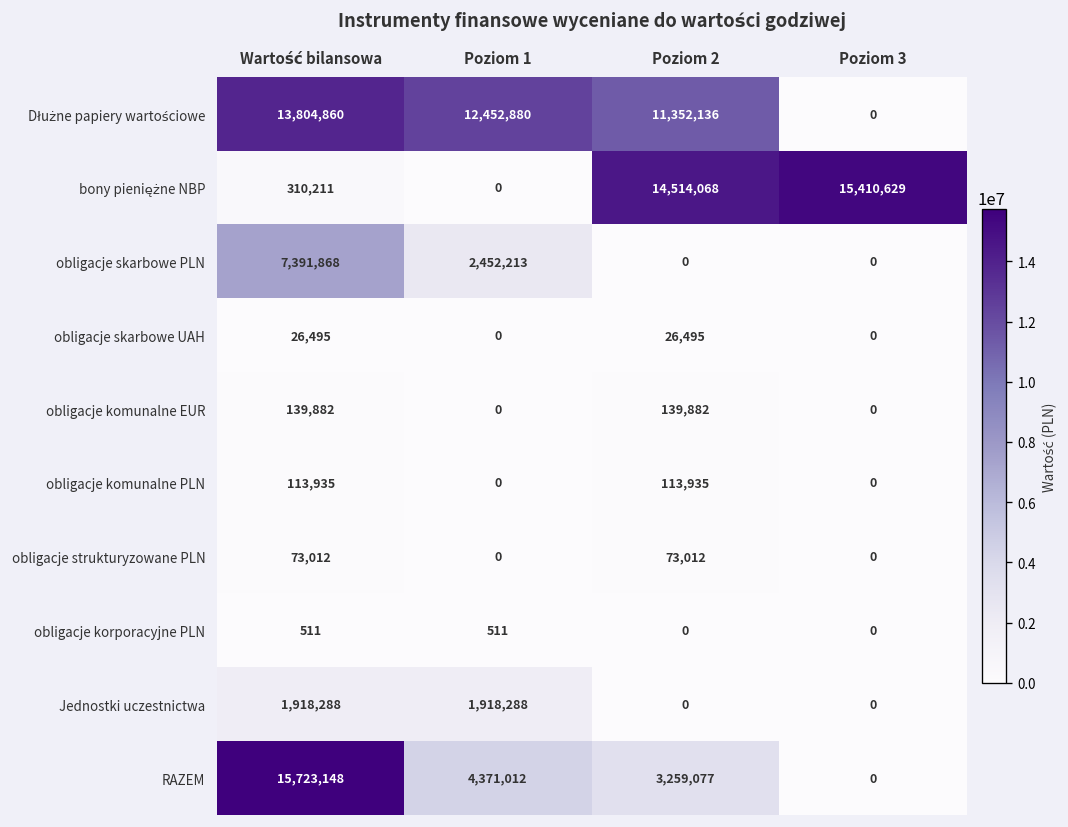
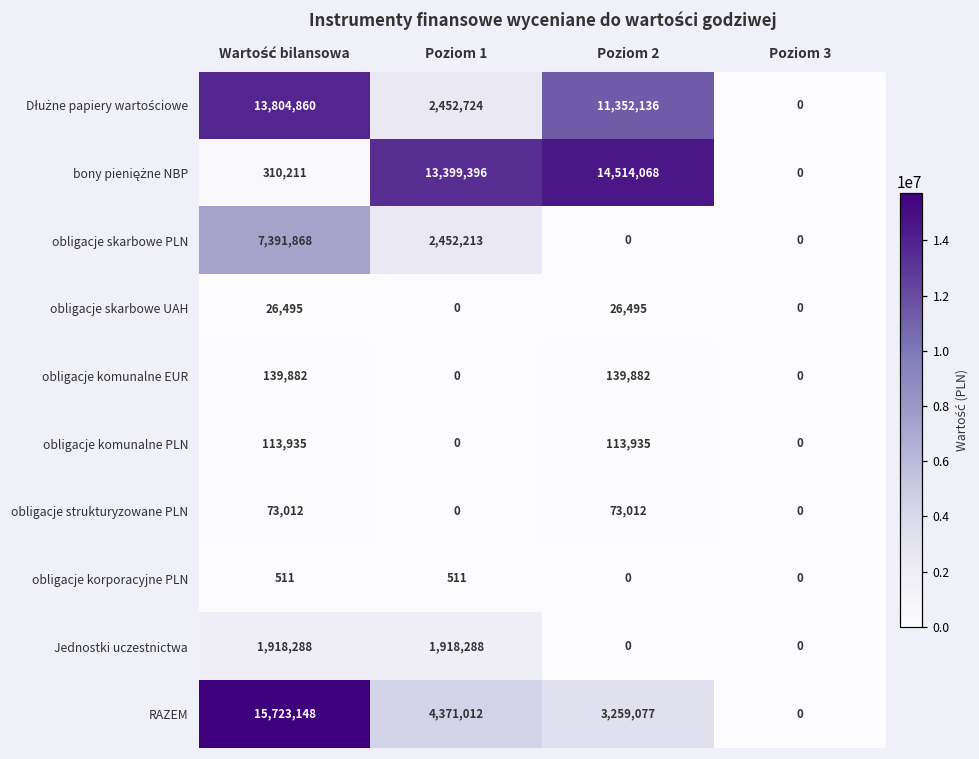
Dłużne papiery wartościowe, Poziom 1: 12,452,880 -> 2,452,724
bony pieniężne NBP, Poziom 1: 0 -> 13,399,396
bony pieniężne NBP, Poziom 3: 15,410,629 -> 0
